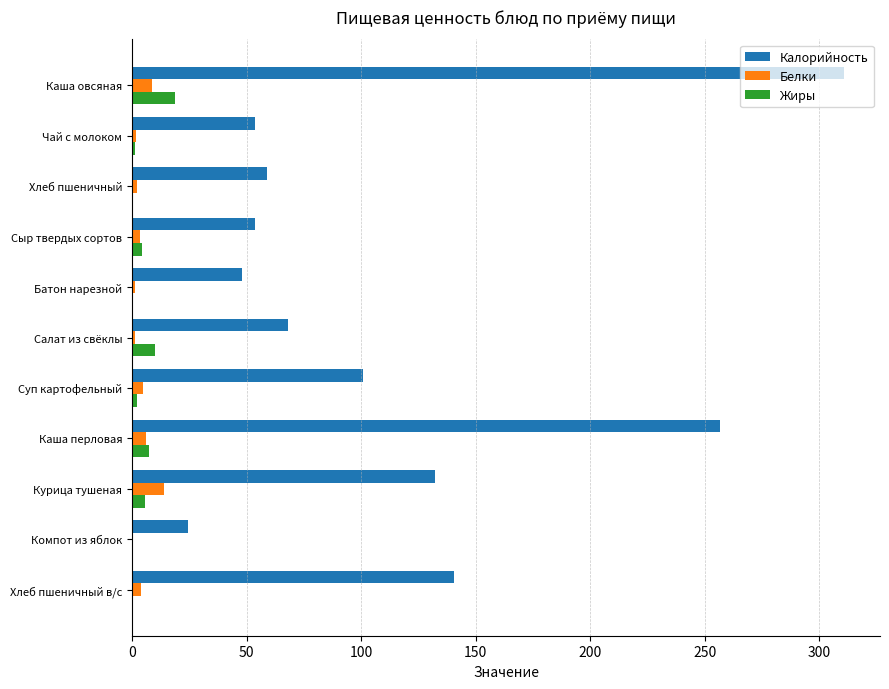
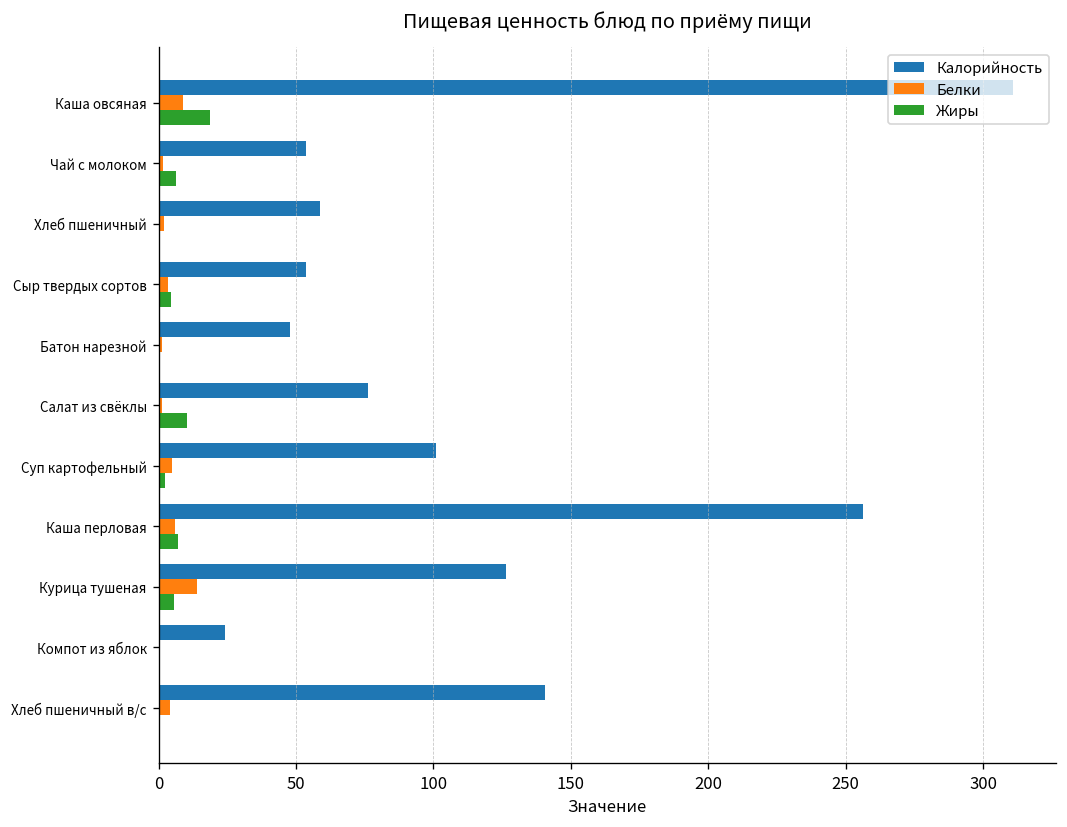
Жиры, Чай с молоком: 1 -> 6
Калорийность, Салат из свёклы: 68 -> 76
Калорийность, Курица тушеная: 132 -> 126
